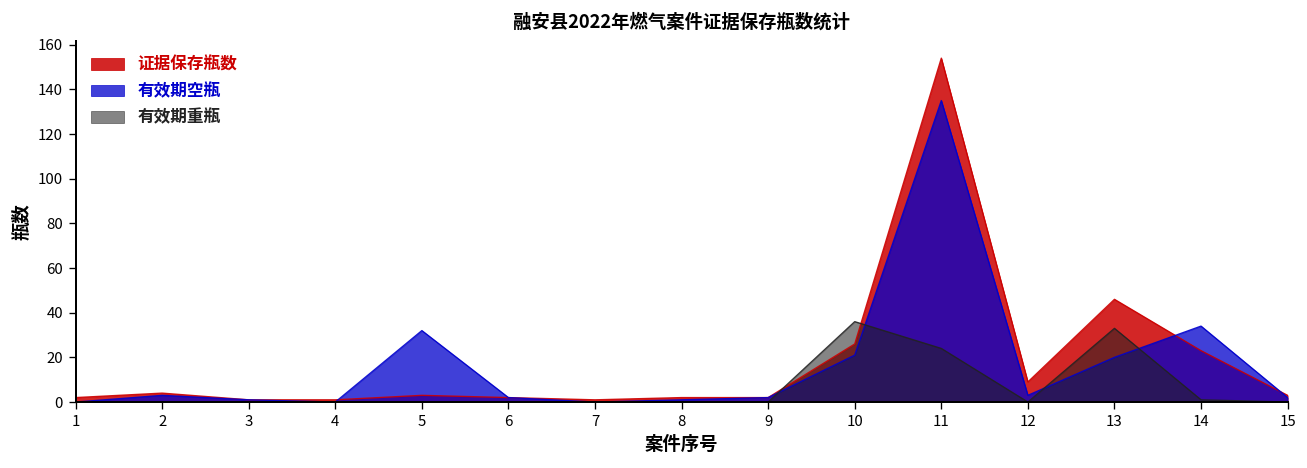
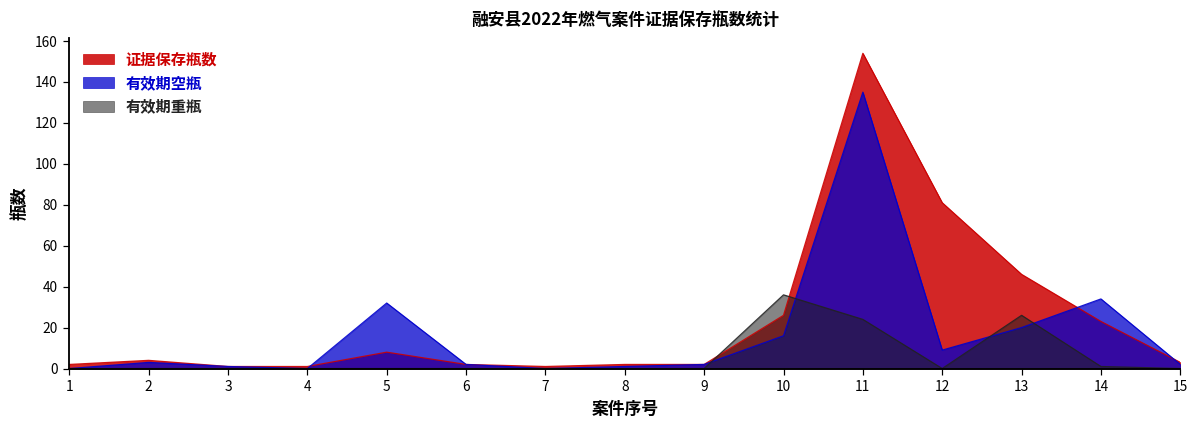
证据保存瓶数, 5: 3 -> 8
有效期空瓶, 10: 21 -> 16
证据保存瓶数, 12: 9 -> 81
有效期空瓶, 12: 3 -> 9
有效期重瓶, 13: 33 -> 26
